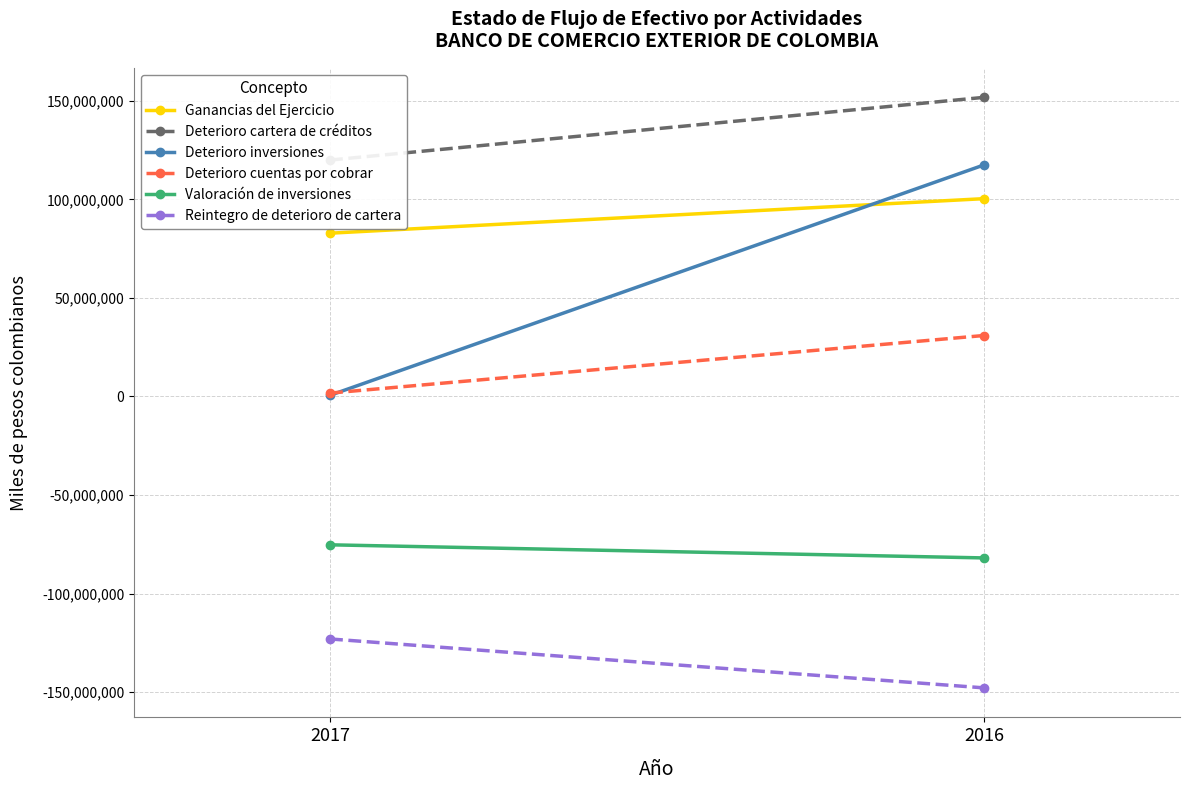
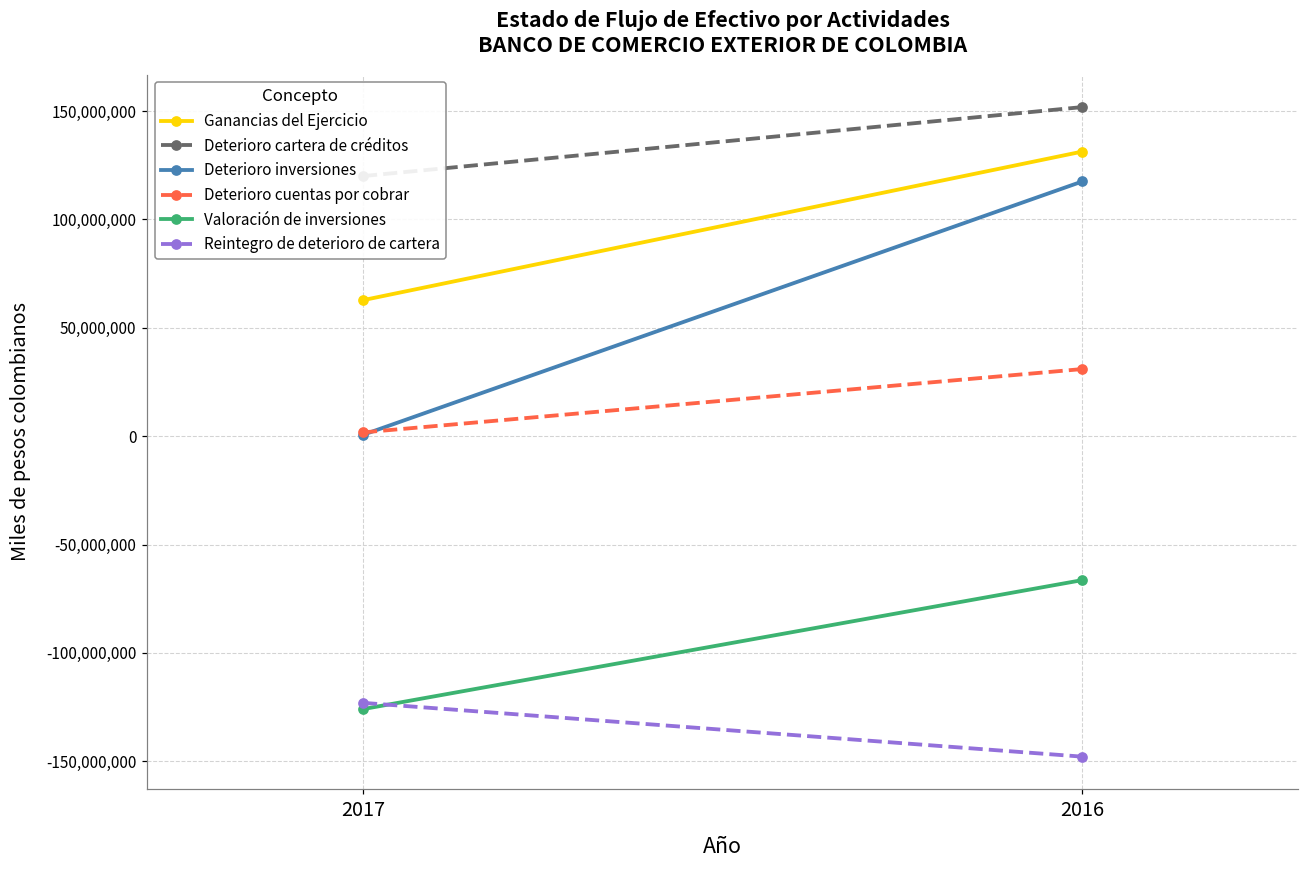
Ganancias del Ejercicio, 2017: 83,000,000 -> 63,000,000
Valoración de inversiones, 2017: -75,000,000 -> -126,000,000
Ganancias del Ejercicio, 2016: 100,000,000 -> 131,000,000
Valoración de inversiones, 2016: -82,000,000 -> -66,000,000
